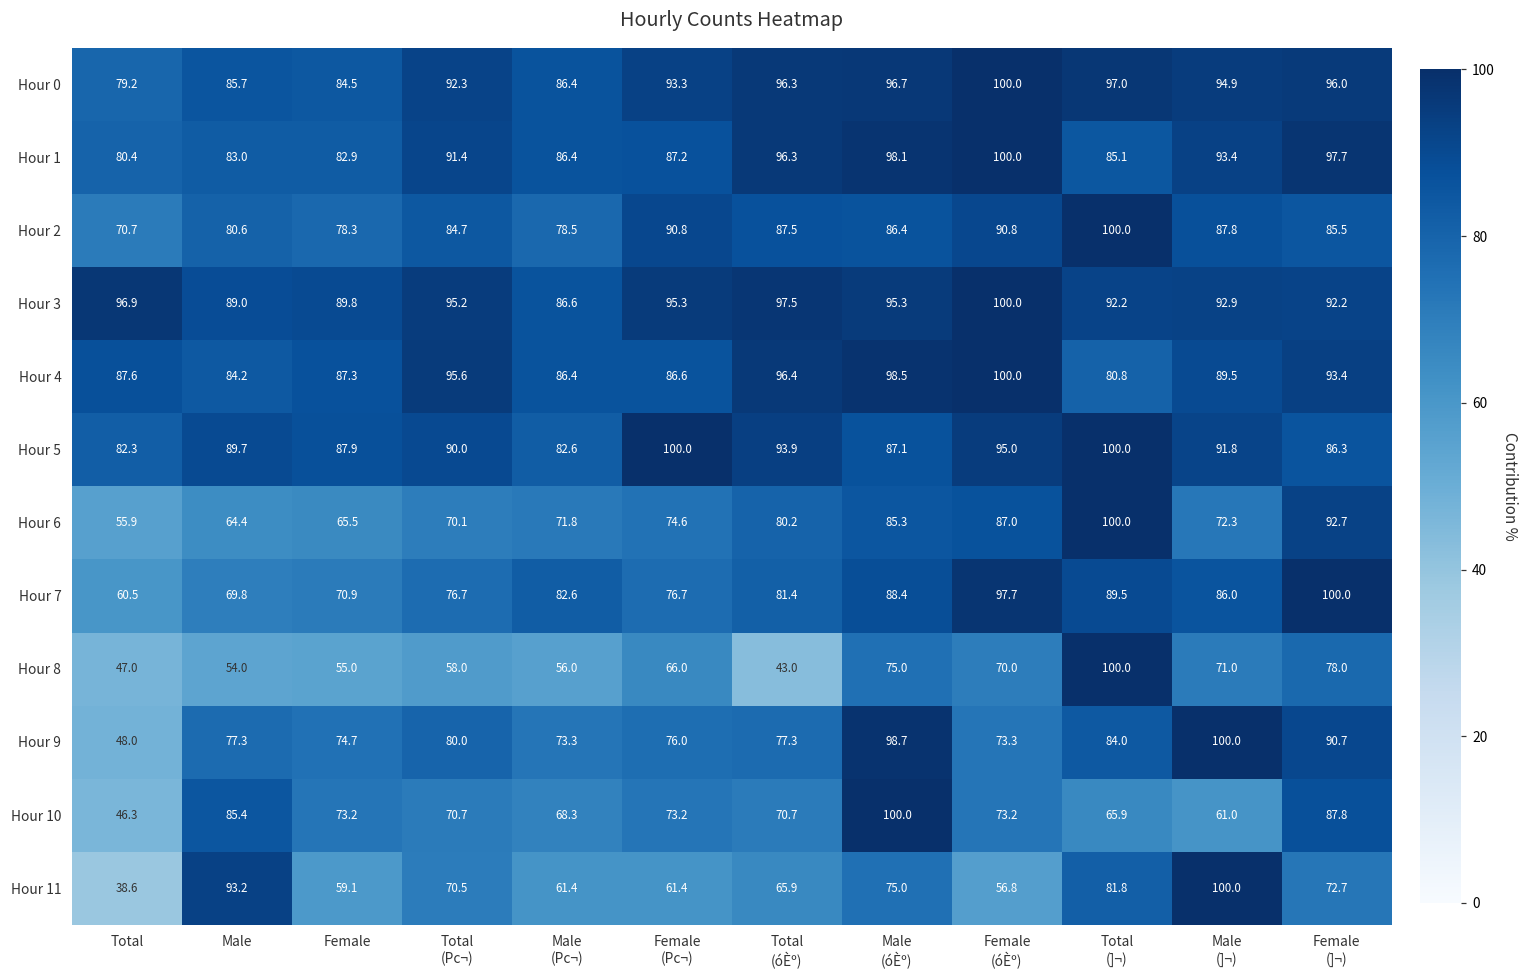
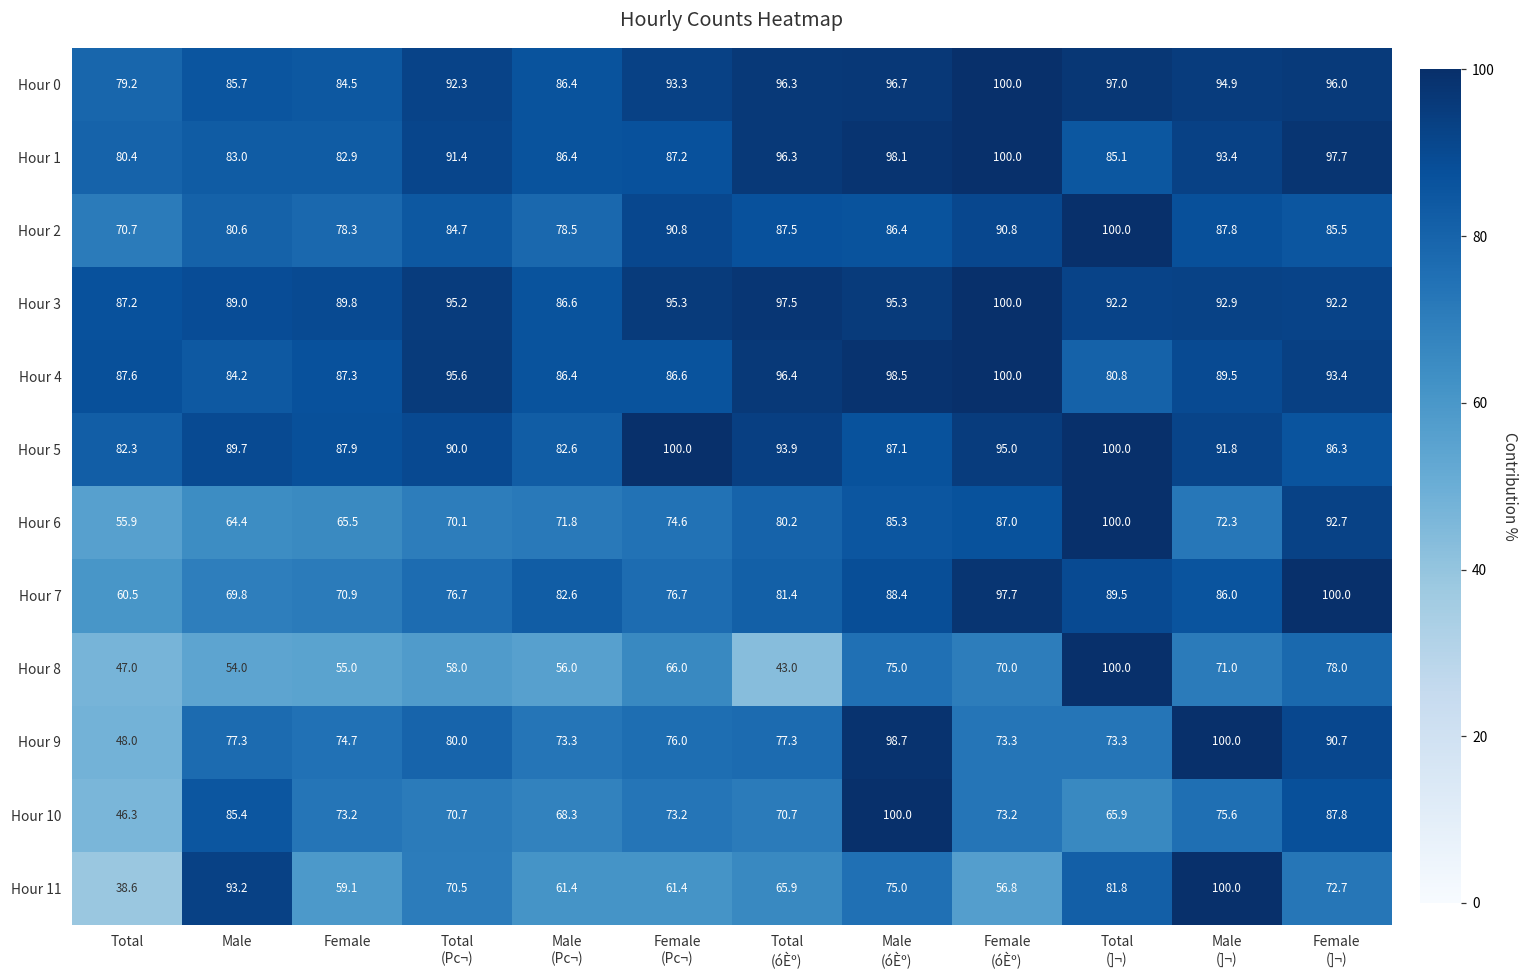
Hour 3, Total: 96.9 -> 87.2
Hour 9, Total (]¬): 84.0 -> 73.3
Hour 10, Male (]¬): 61.0 -> 75.6
